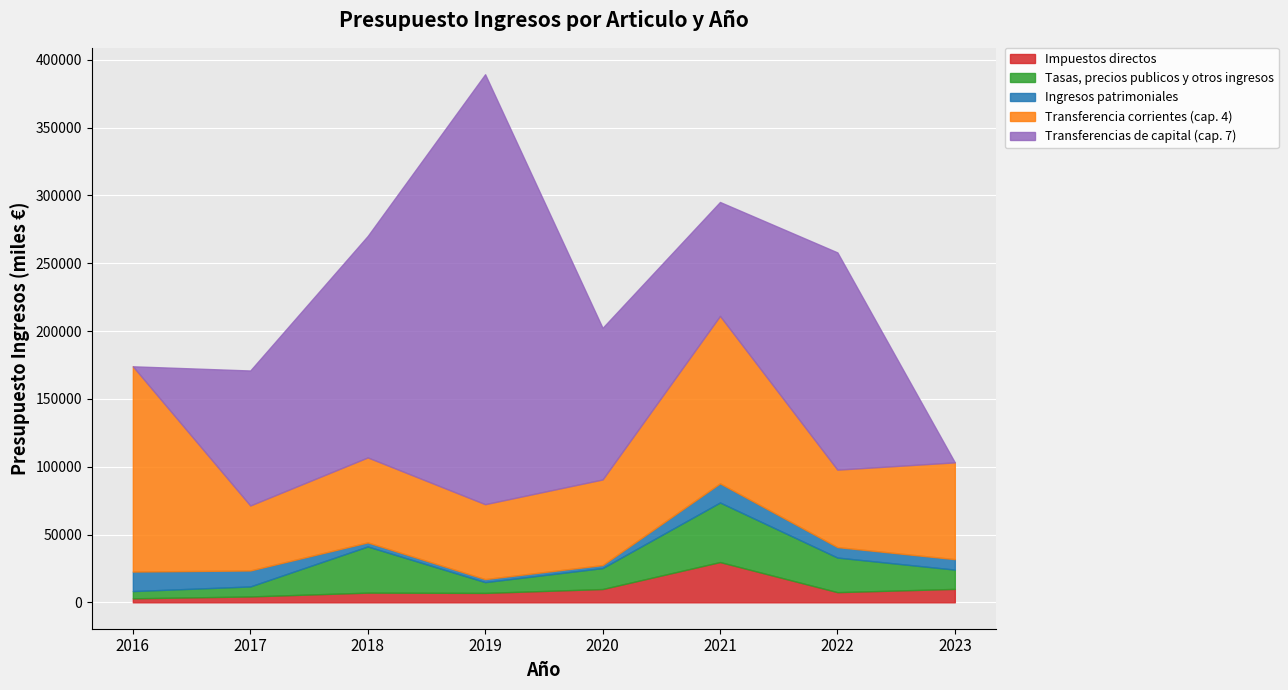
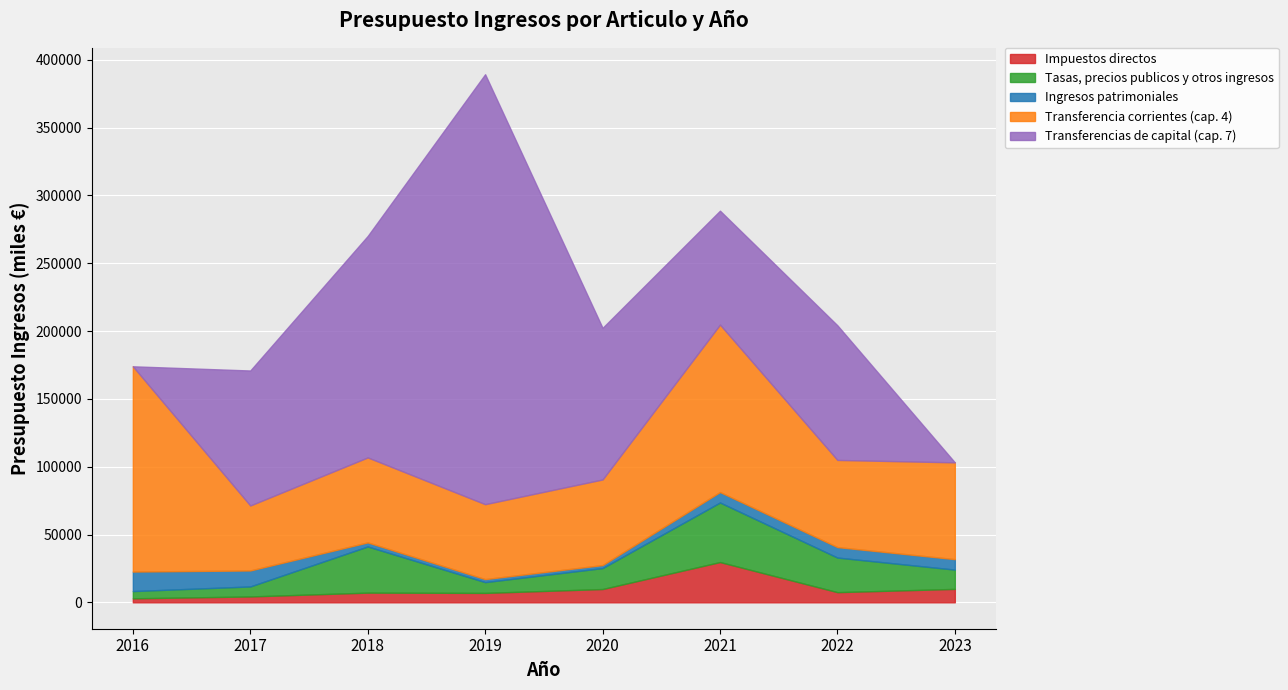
Ingresos patrimoniales, 2021: 14000 -> 8000
Transferencia corrientes (cap. 4), 2022: 57000 -> 64000
Transferencias de capital (cap. 7), 2022: 160000 -> 99000
